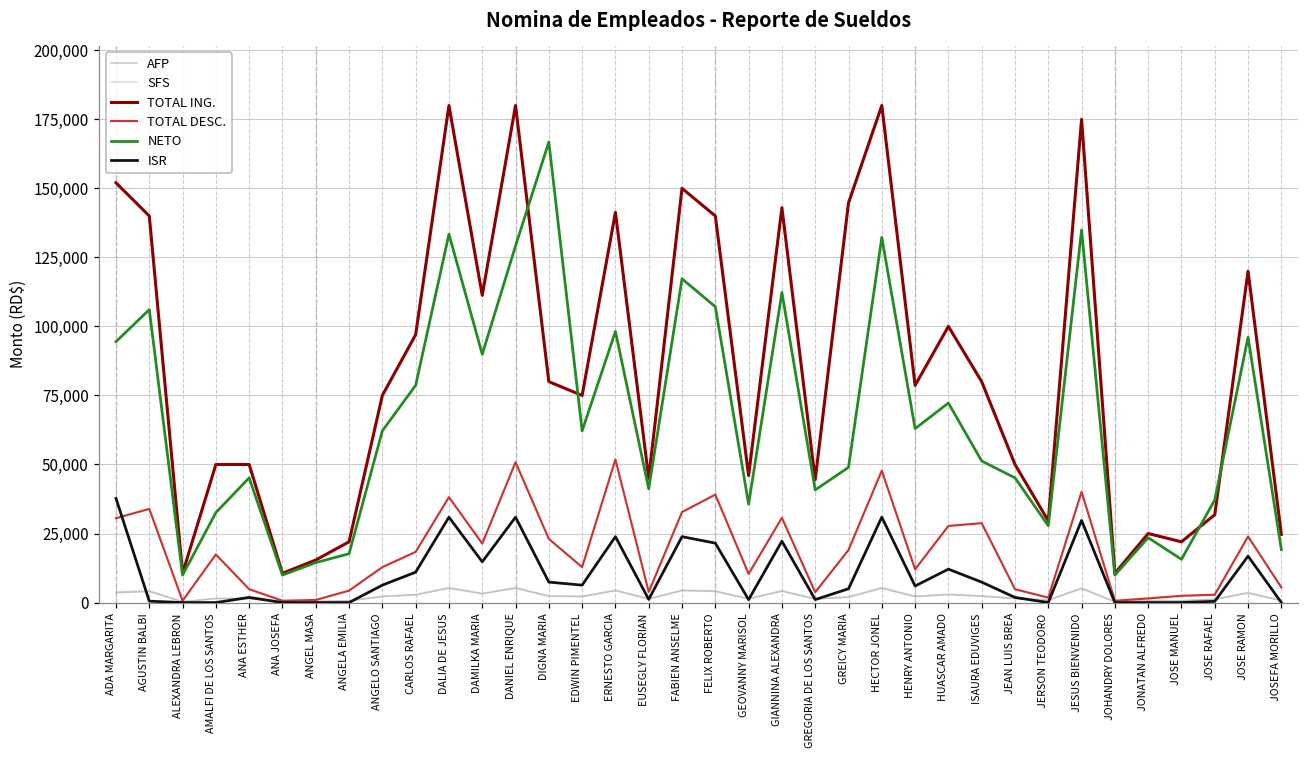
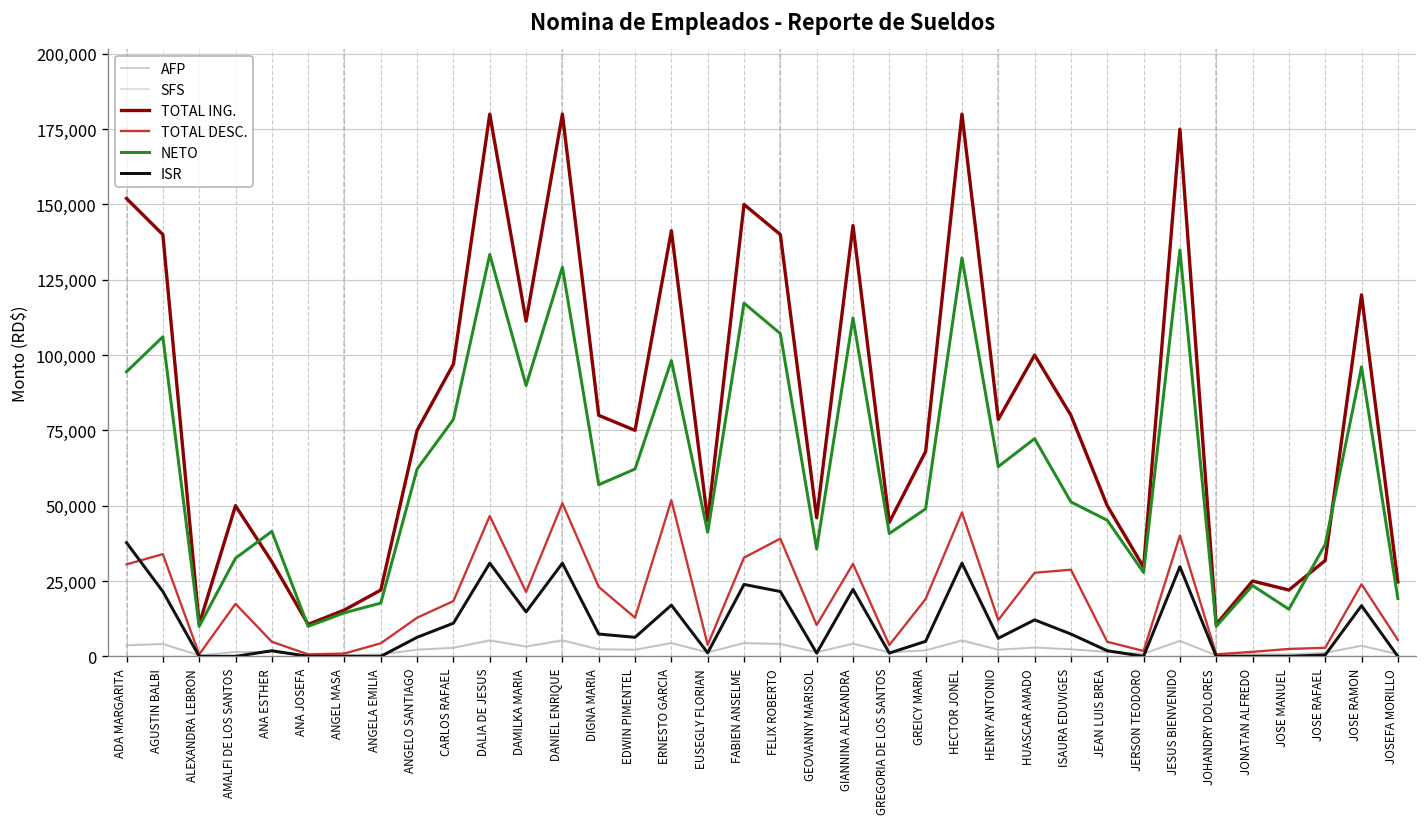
ISR, AGUSTIN BALBI: 1,000 -> 22,000
TOTAL ING., ANA ESTHER: 50,000 -> 31,000
NETO, ANA ESTHER: 45,000 -> 41,000
TOTAL DESC., DALIA DE JESUS: 38,000 -> 47,000
NETO, DIGNA MARIA: 167,000 -> 57,000
ISR, ERNESTO GARCIA: 24,000 -> 17,000
TOTAL ING., GREICY MARIA: 145,000 -> 68,000
